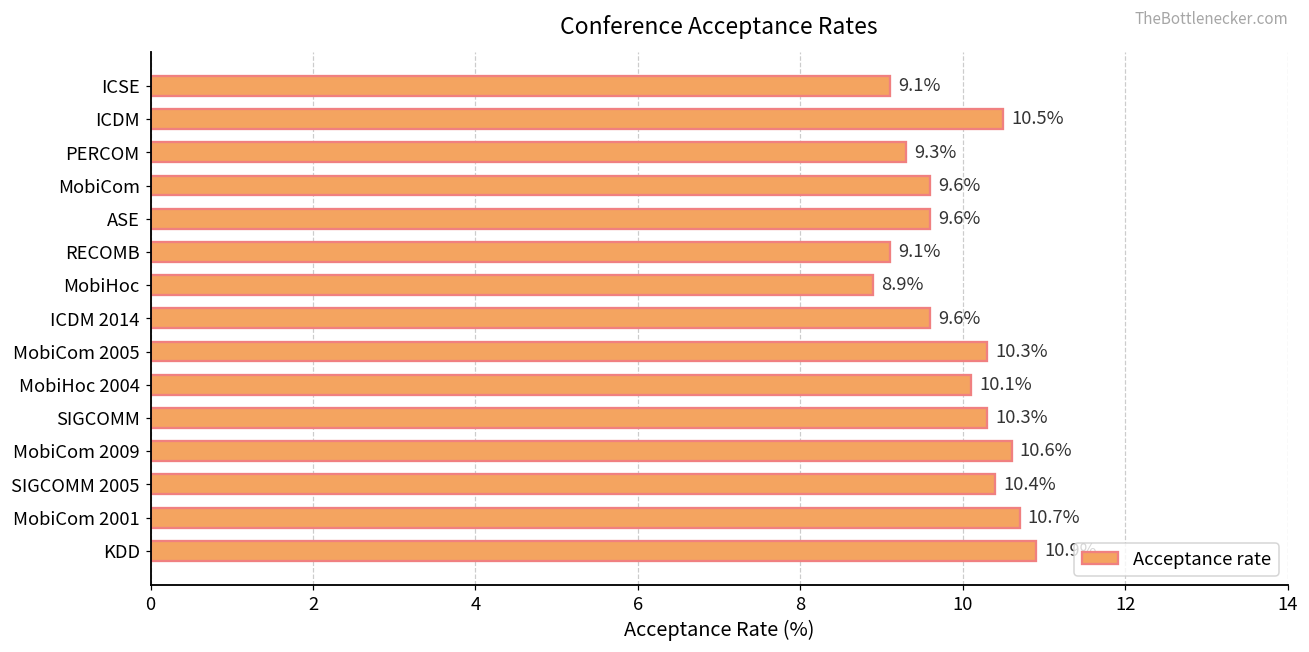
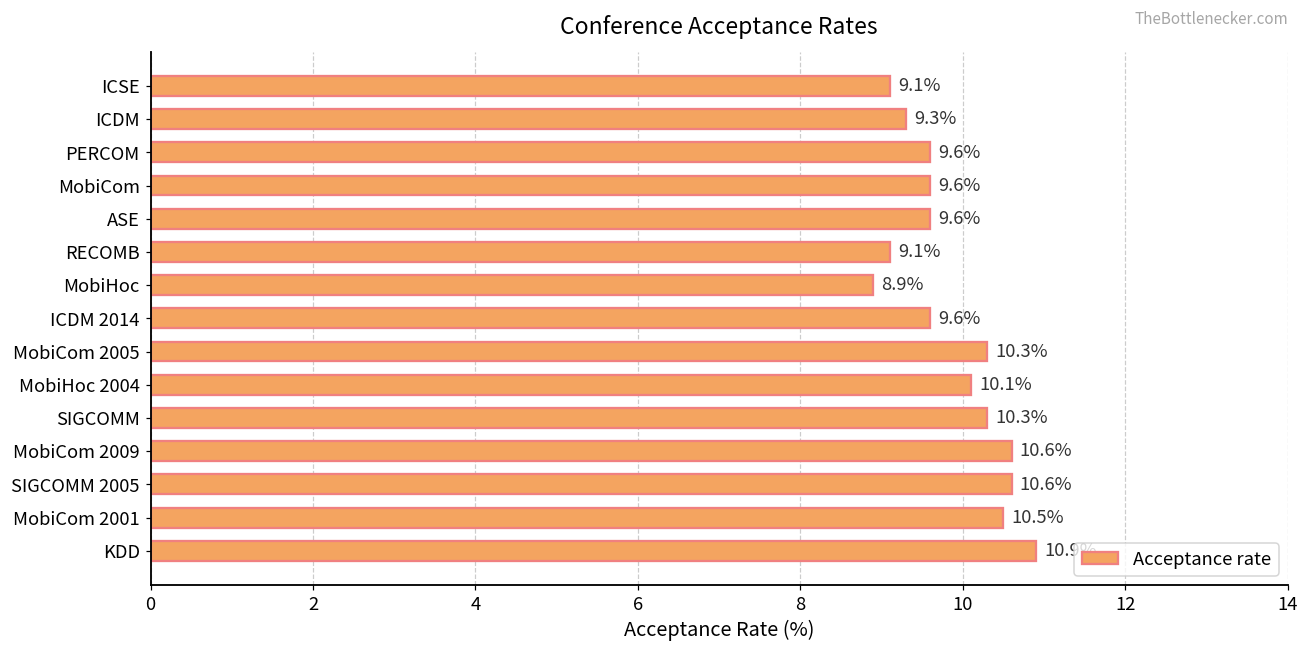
ICDM: 10.5% -> 9.3%
PERCOM: 9.3% -> 9.6%
SIGCOMM 2005: 10.4% -> 10.6%
MobiCom 2001: 10.7% -> 10.5%
